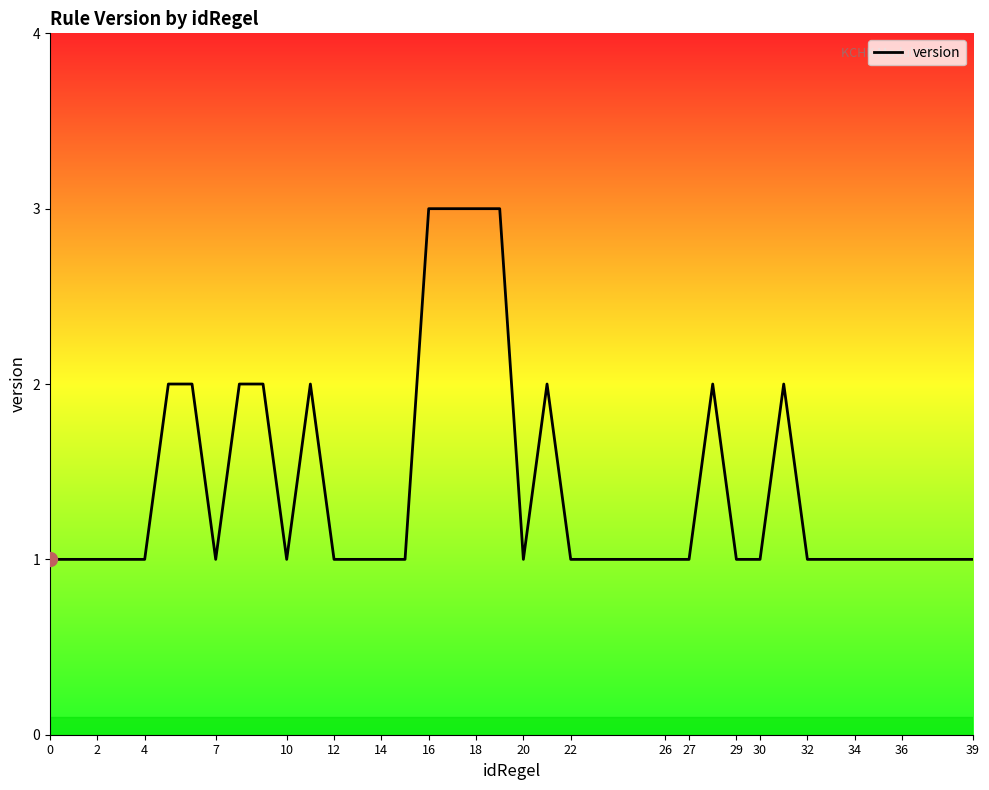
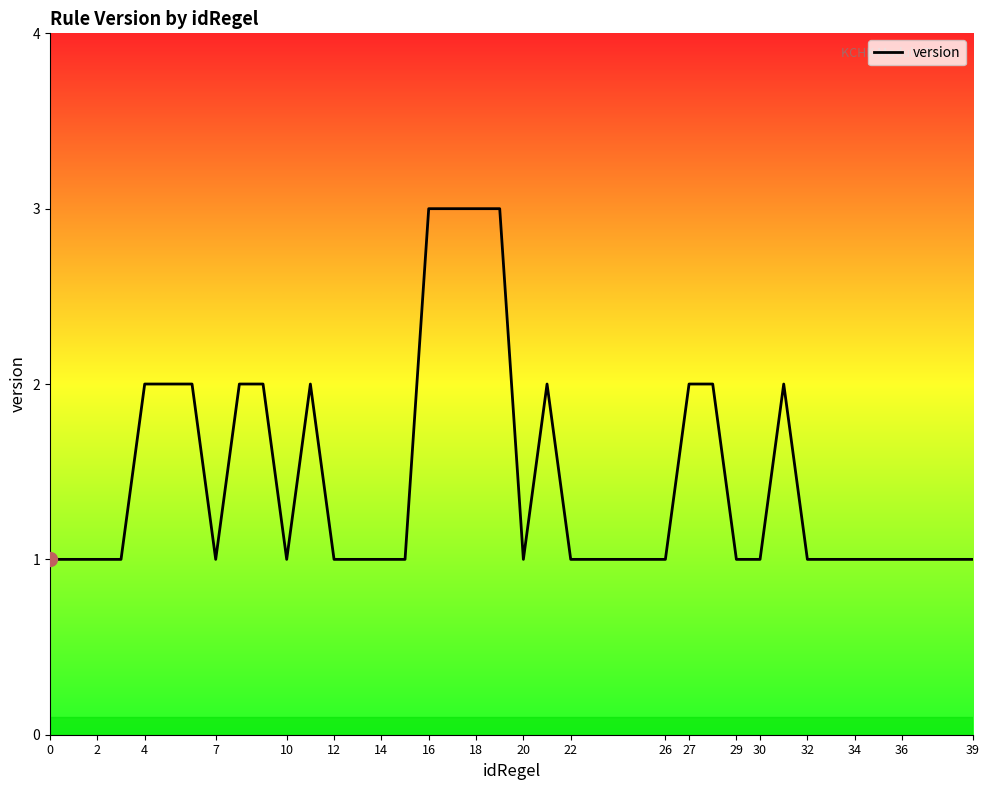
version, 4: 1 -> 2
version, 27: 1 -> 2
